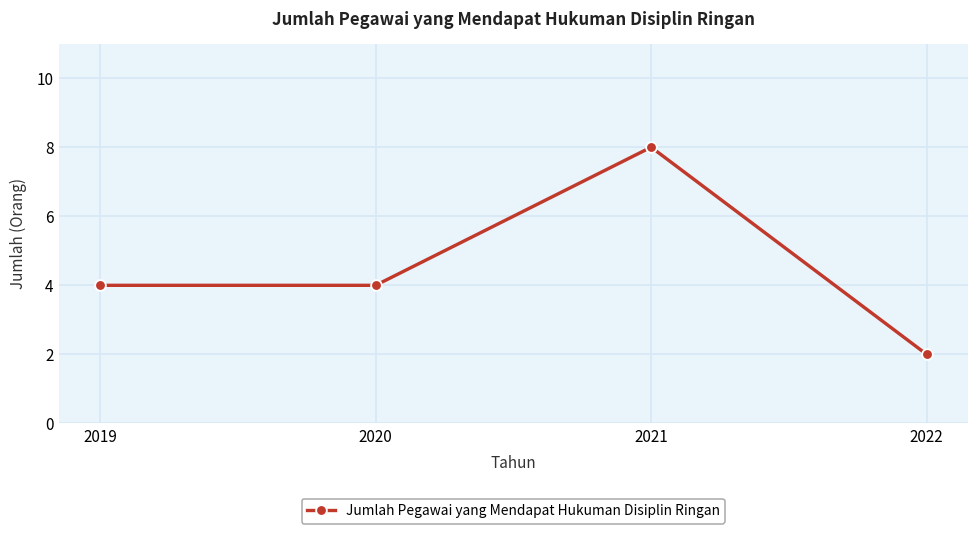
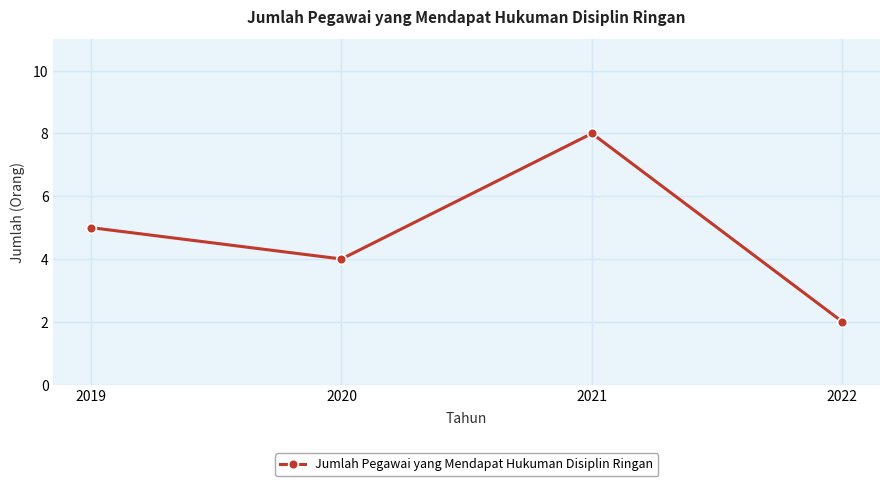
2019: 4 -> 5
